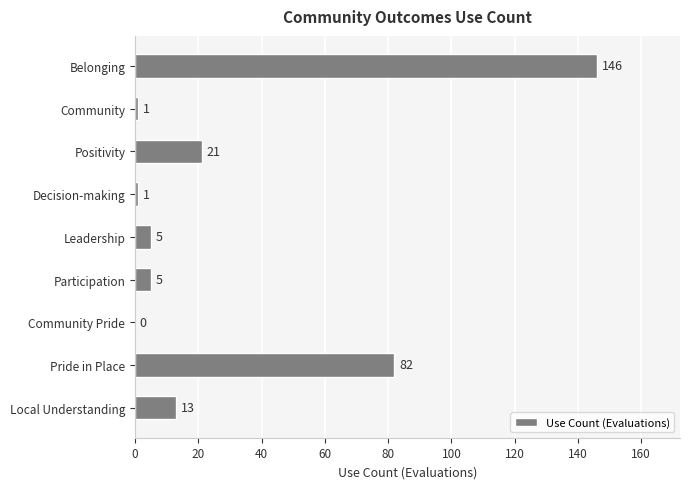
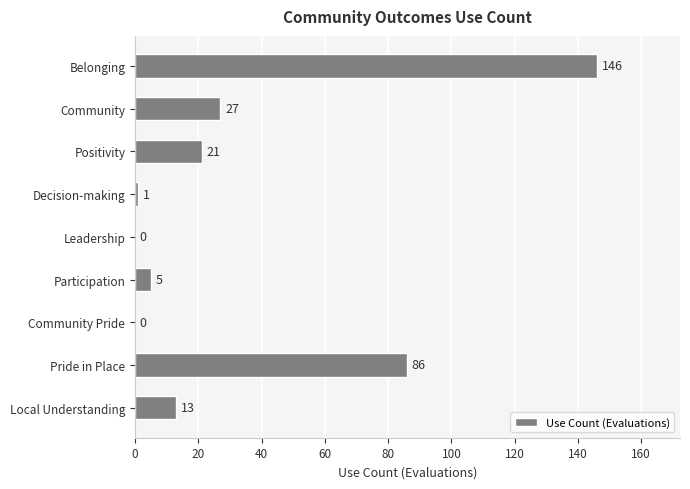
Community: 1 -> 27
Leadership: 5 -> 0
Pride in Place: 82 -> 86
